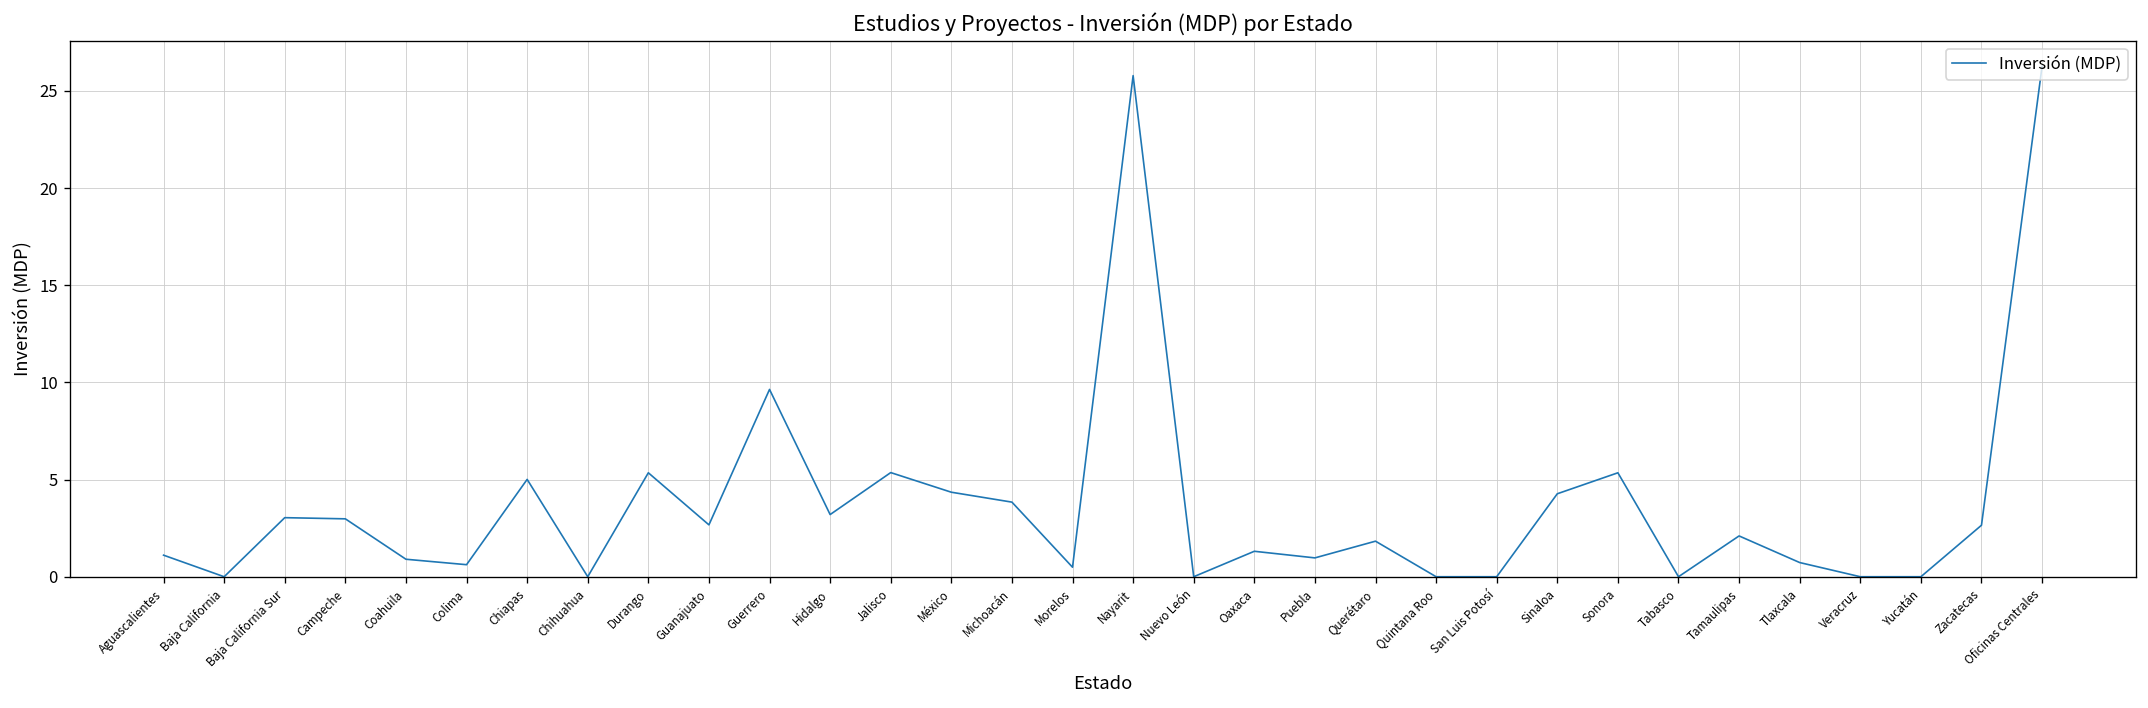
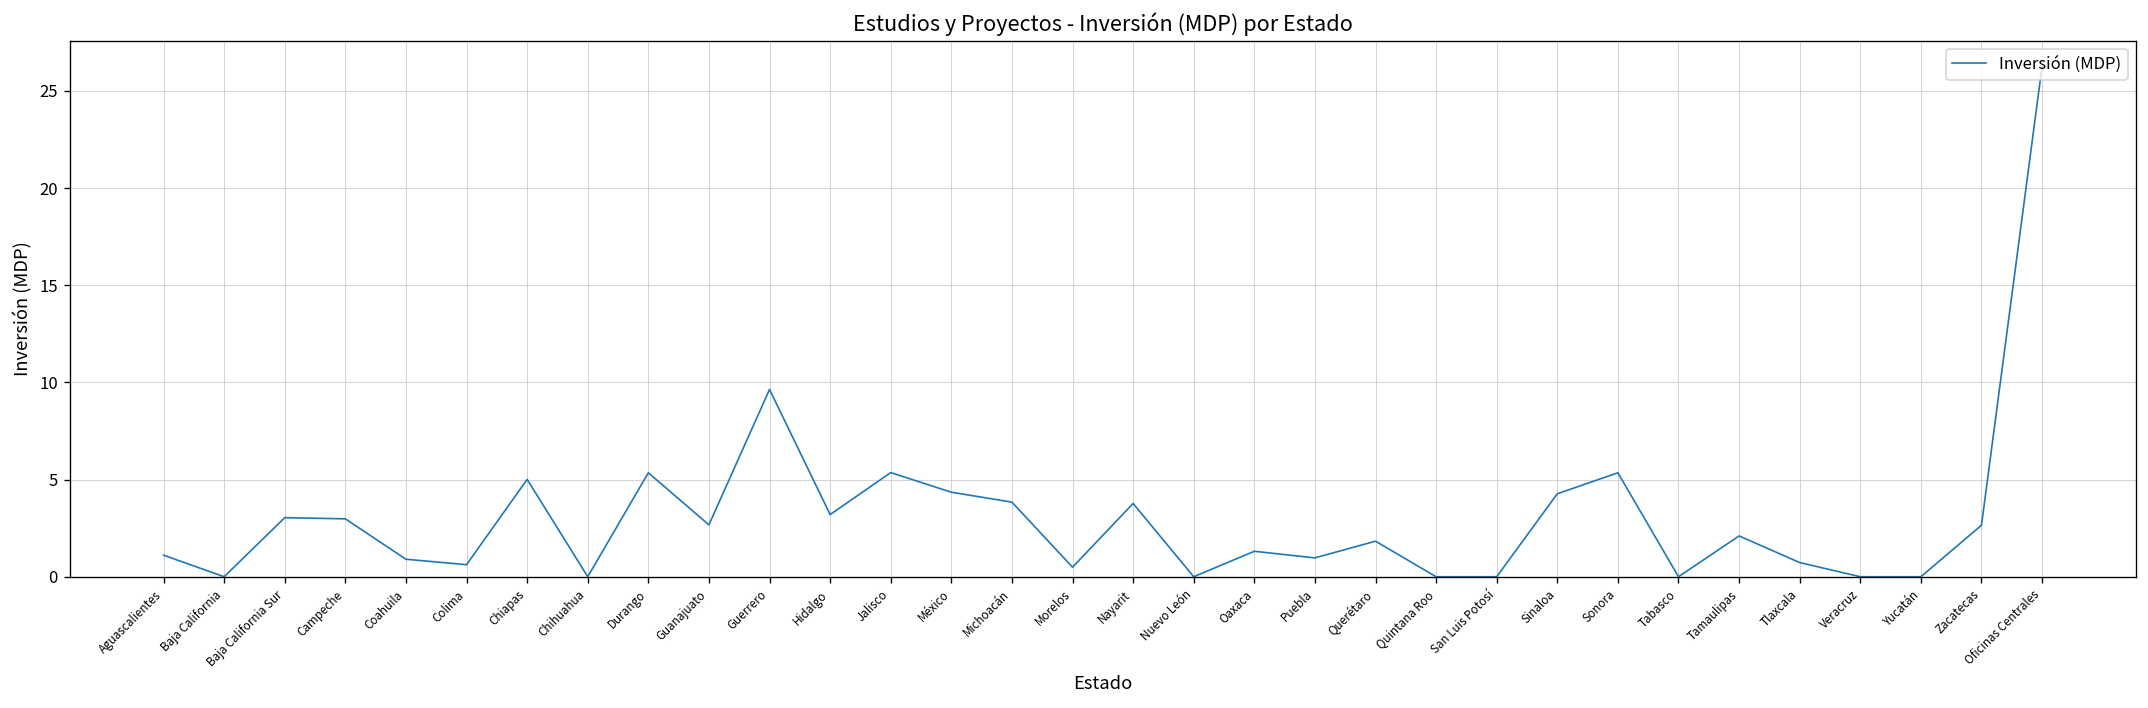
Nayarit: 25.8 -> 3.8
